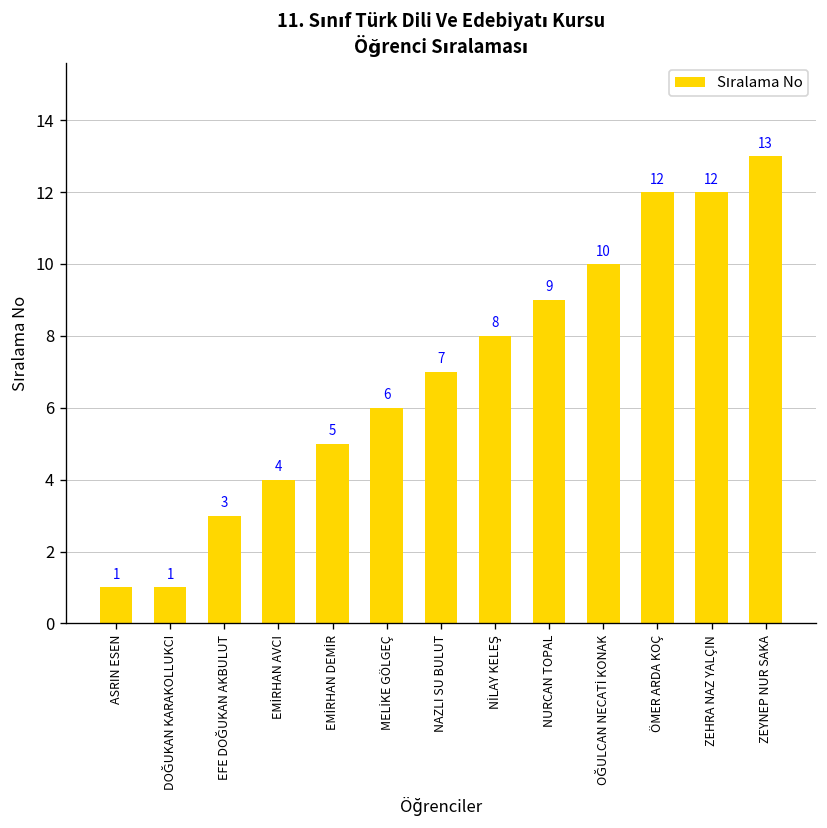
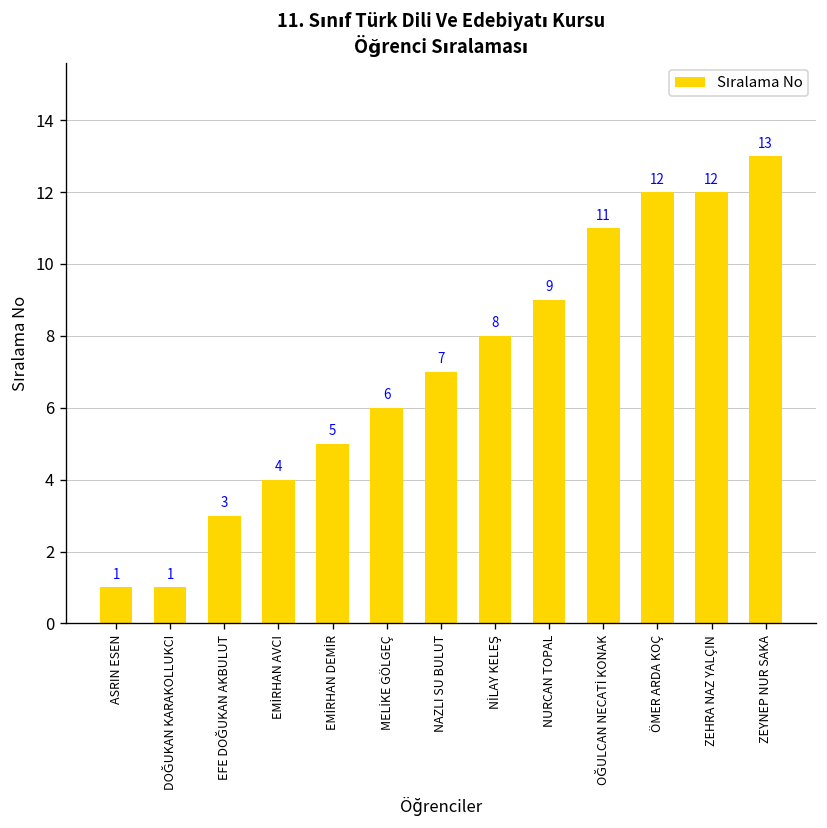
OĞULCAN NECATİ KONAK: 10 -> 11
